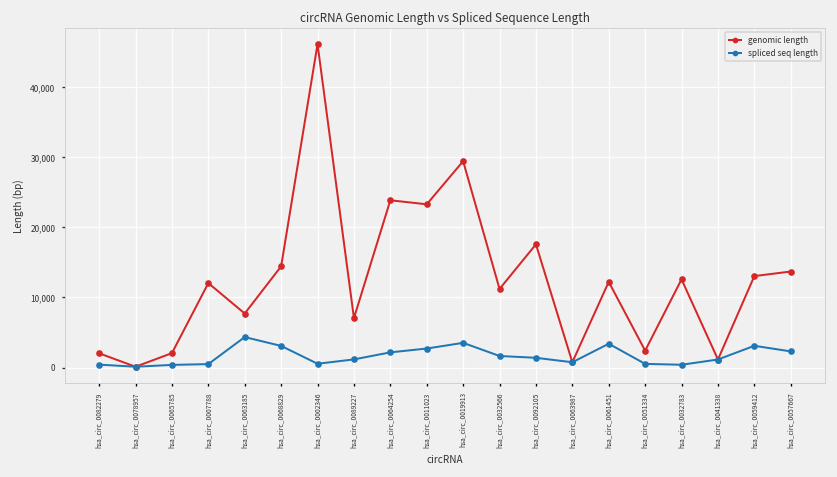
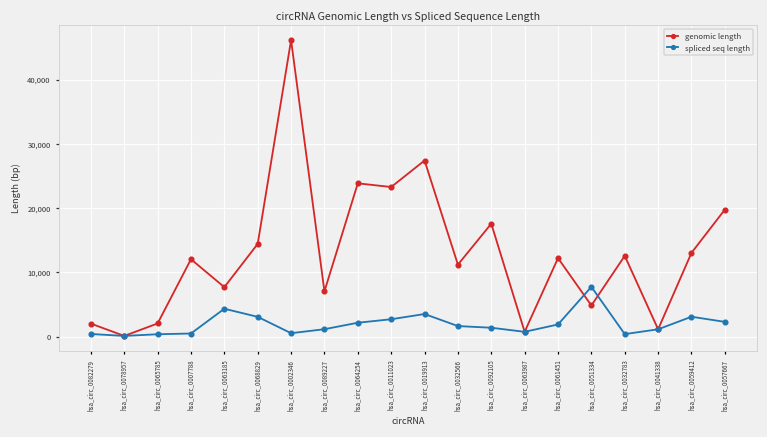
genomic length, hsa_circ_0019913: 29,000 -> 27,000
spliced seq length, hsa_circ_0061451: 3,000 -> 2,000
genomic length, hsa_circ_0051334: 2,000 -> 5,000
spliced seq length, hsa_circ_0051334: 1,000 -> 8,000
genomic length, hsa_circ_0057667: 14,000 -> 20,000
